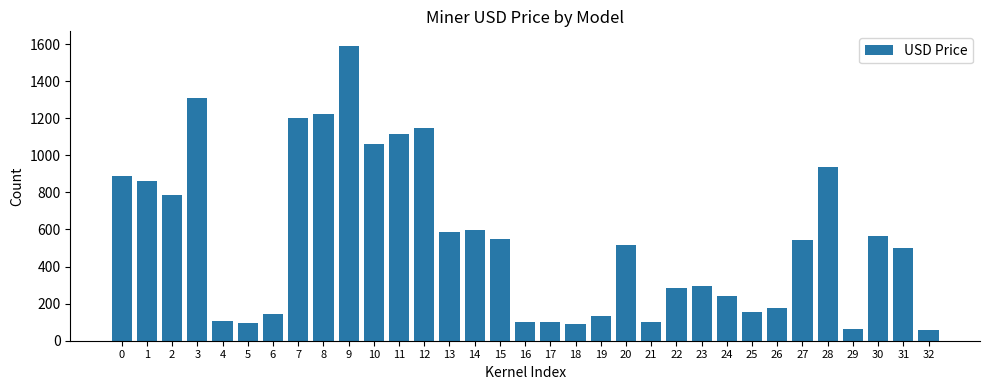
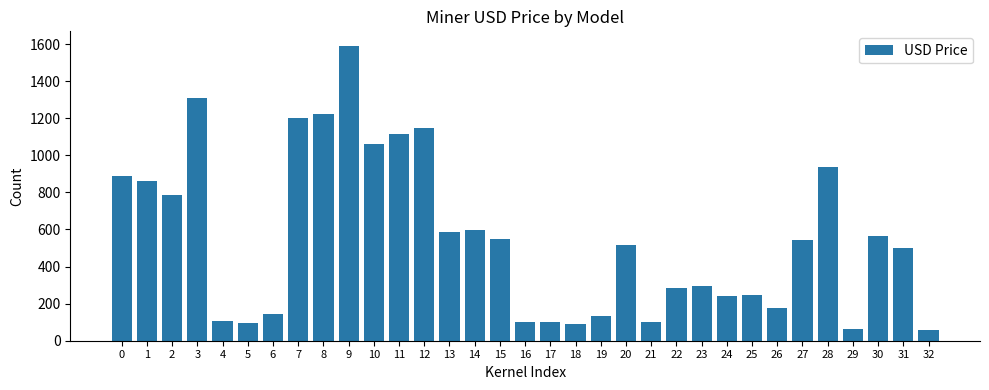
25: 150 -> 250
